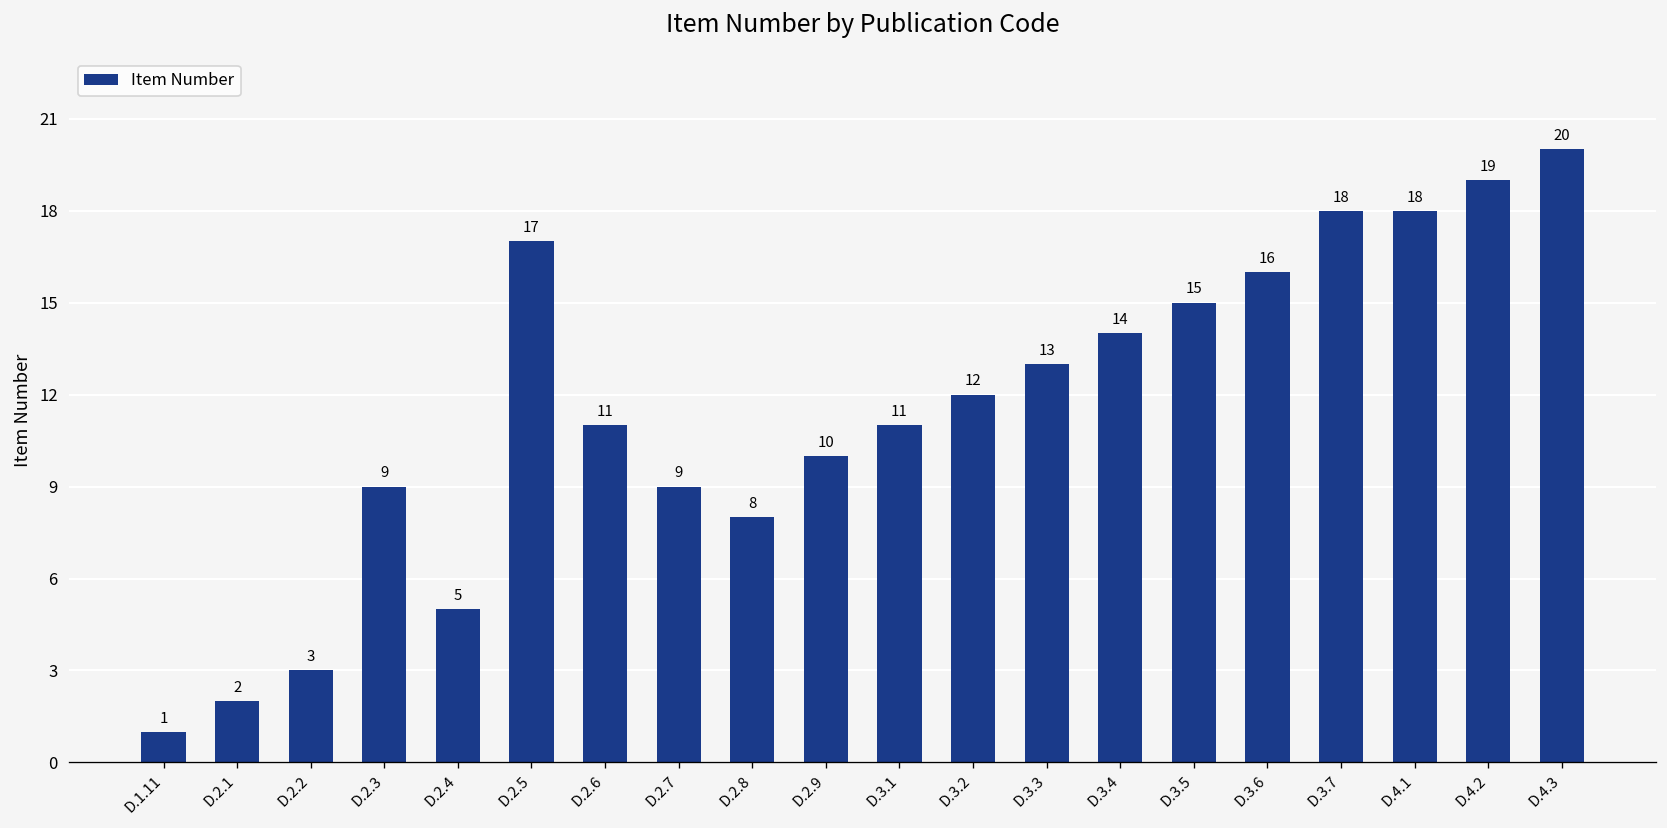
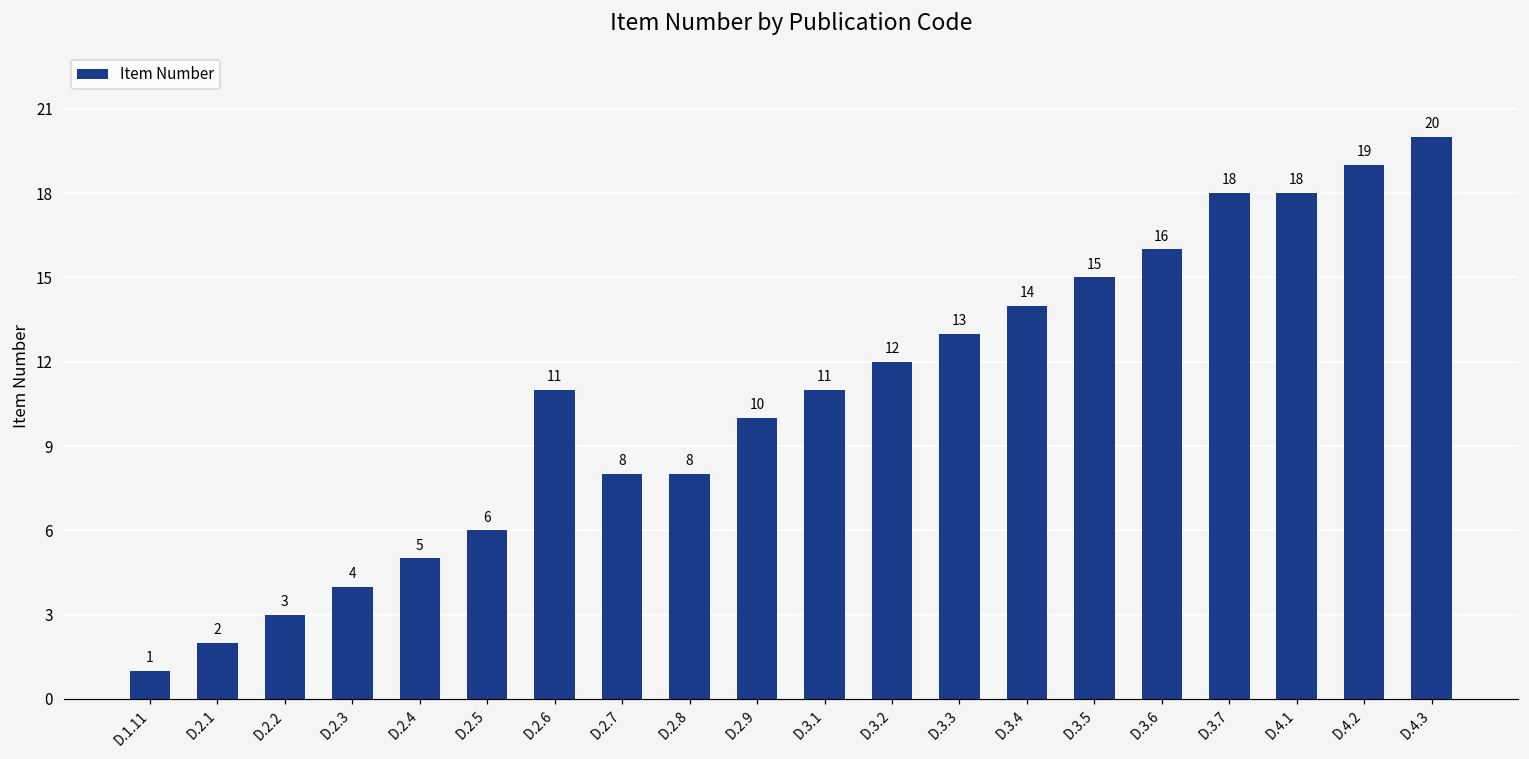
D.2.3: 9 -> 4
D.2.5: 17 -> 6
D.2.7: 9 -> 8
